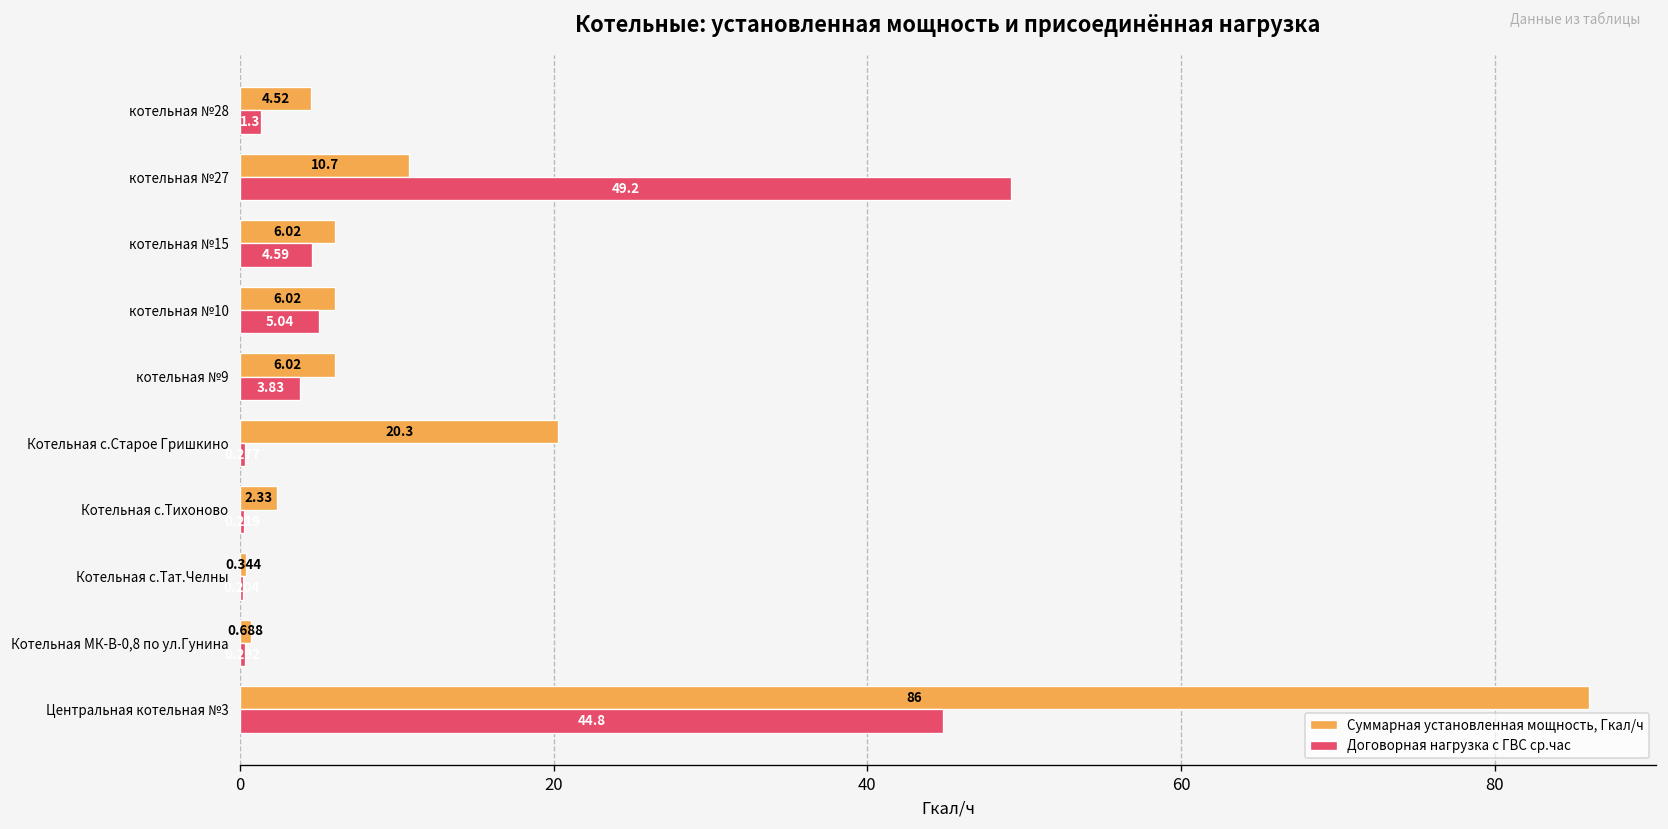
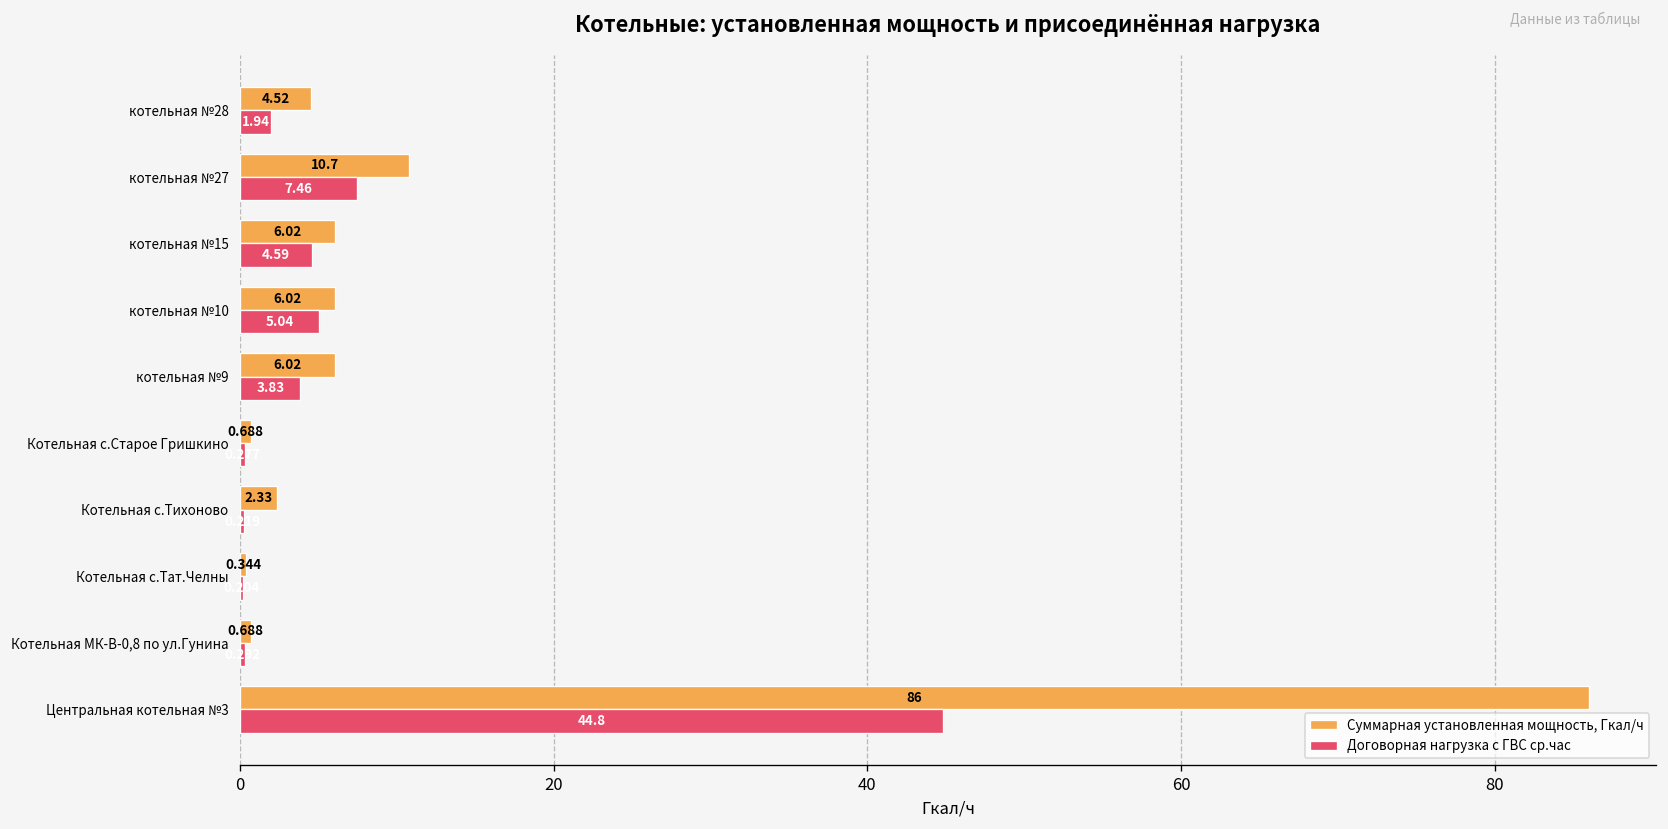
Договорная нагрузка с ГВС ср.час, котельная №28: 1.3 -> 1.94
Договорная нагрузка с ГВС ср.час, котельная №27: 49.2 -> 7.46
Суммарная установленная мощность, Гкал/ч, Котельная с.Старое Гришкино: 20.3 -> 0.688
